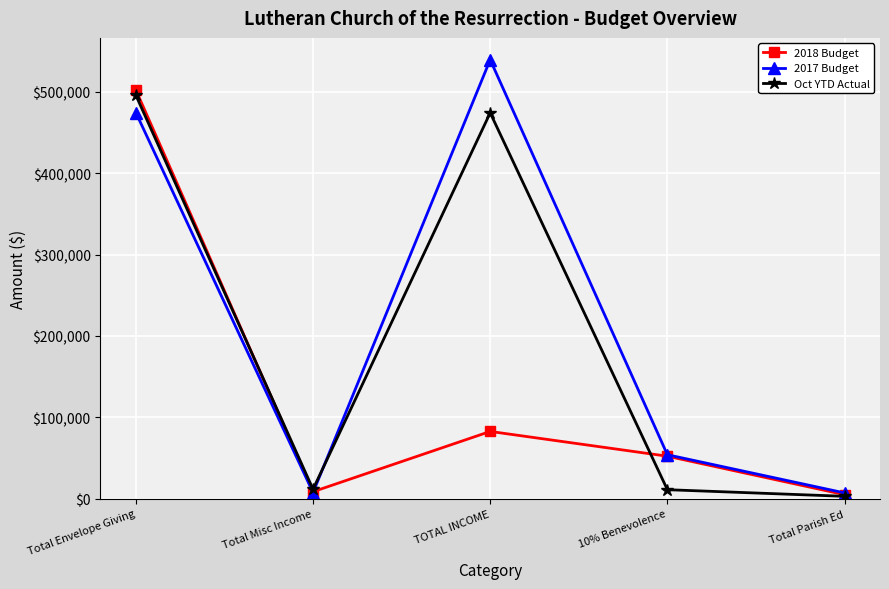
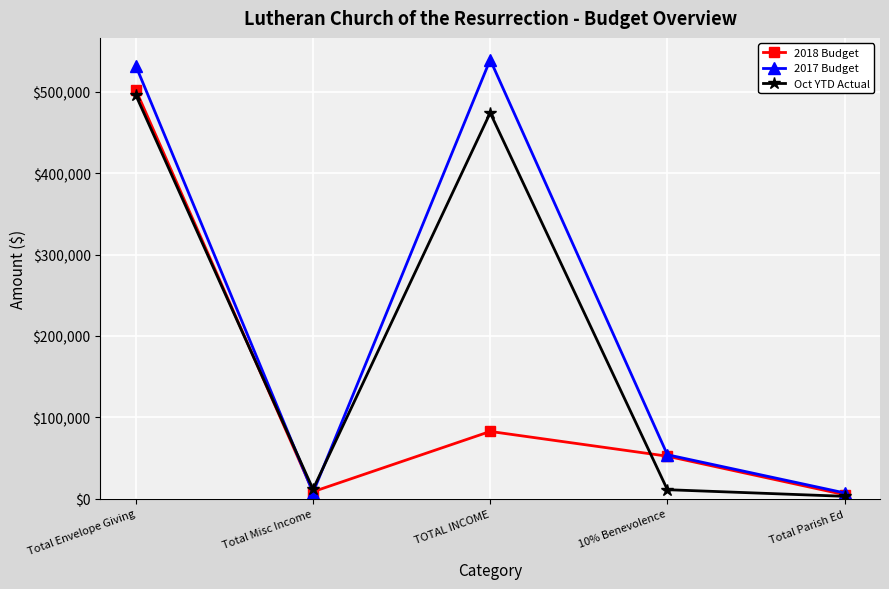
2017 Budget, Total Envelope Giving: $470,000 -> $530,000
